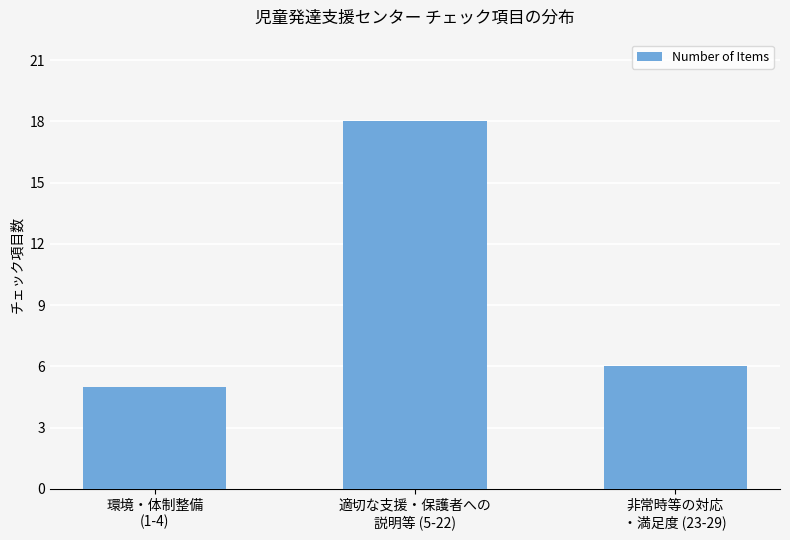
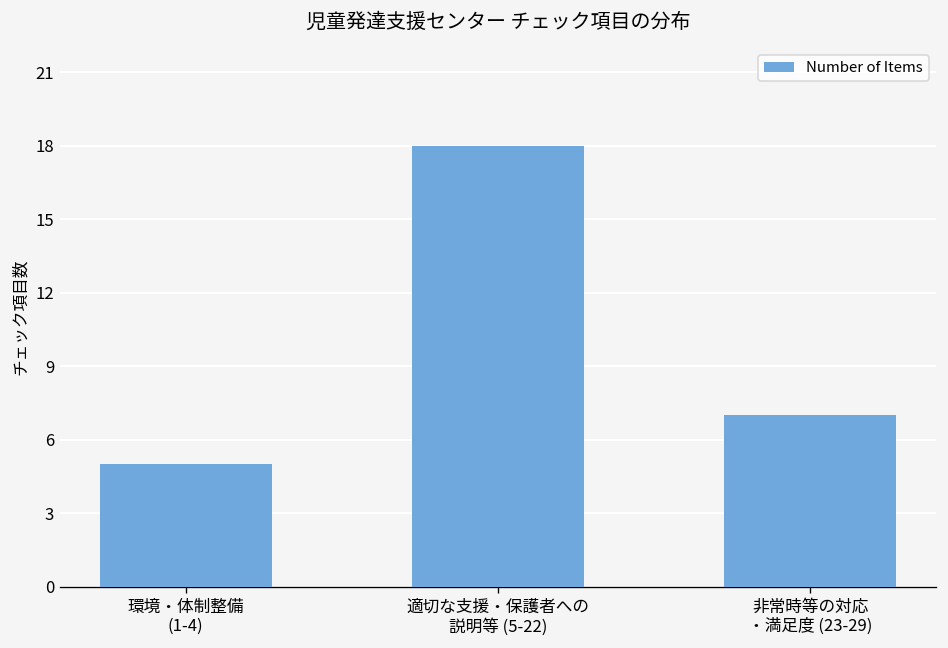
非常時等の対応 ・満足度 (23-29): 6 -> 7
